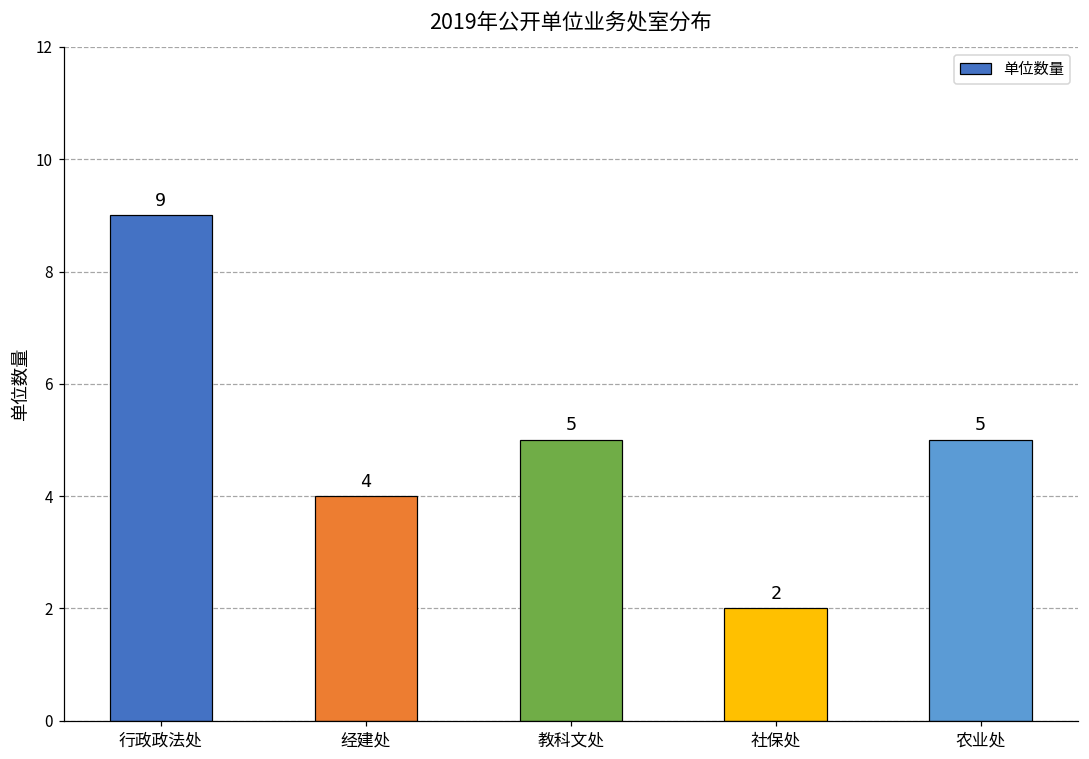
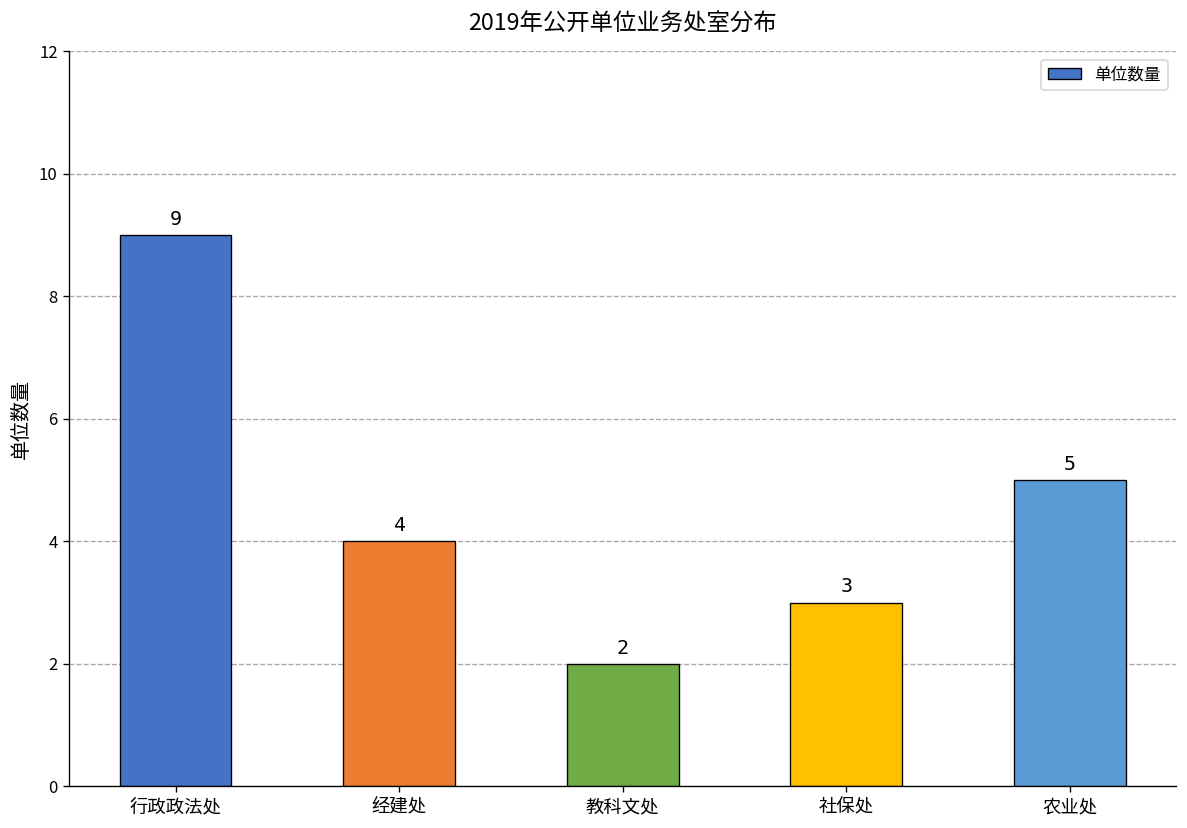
教科文处: 5 -> 2
社保处: 2 -> 3
